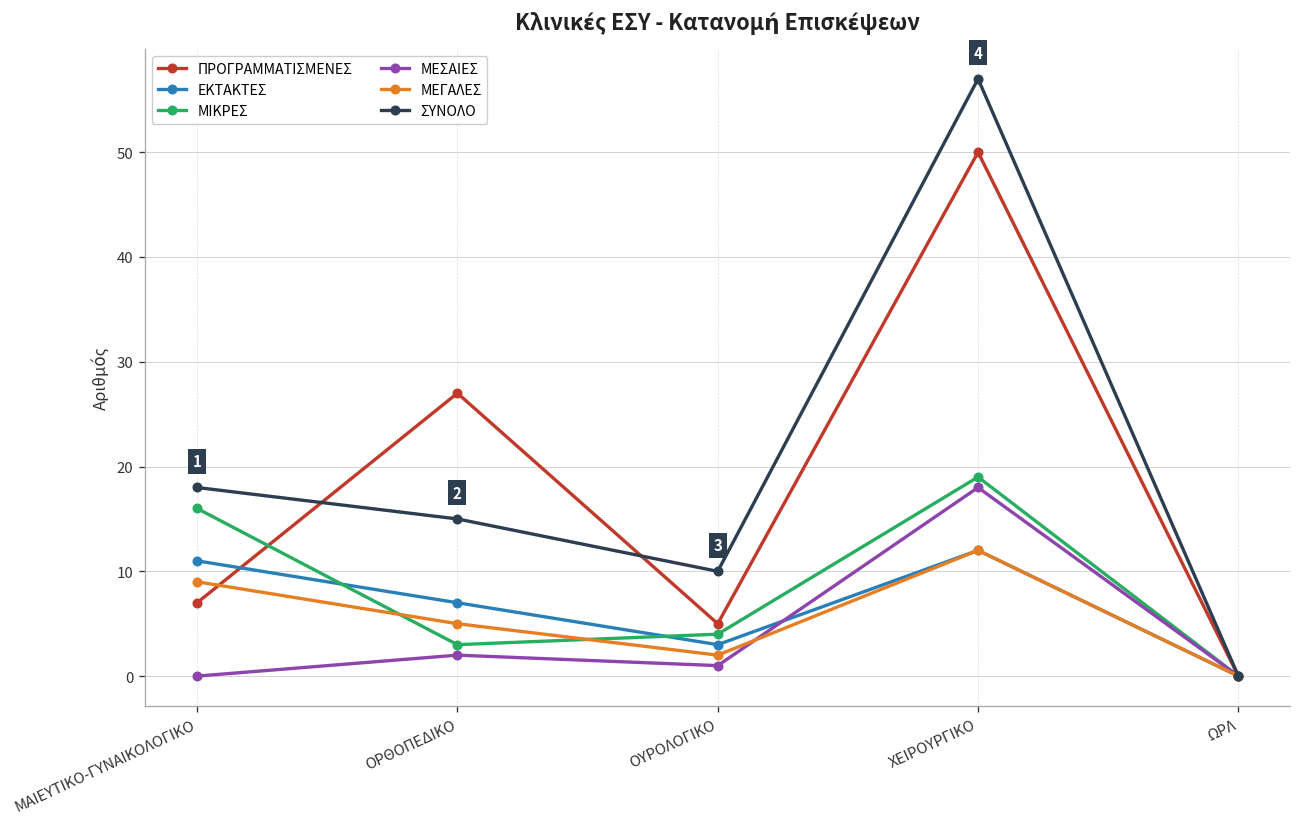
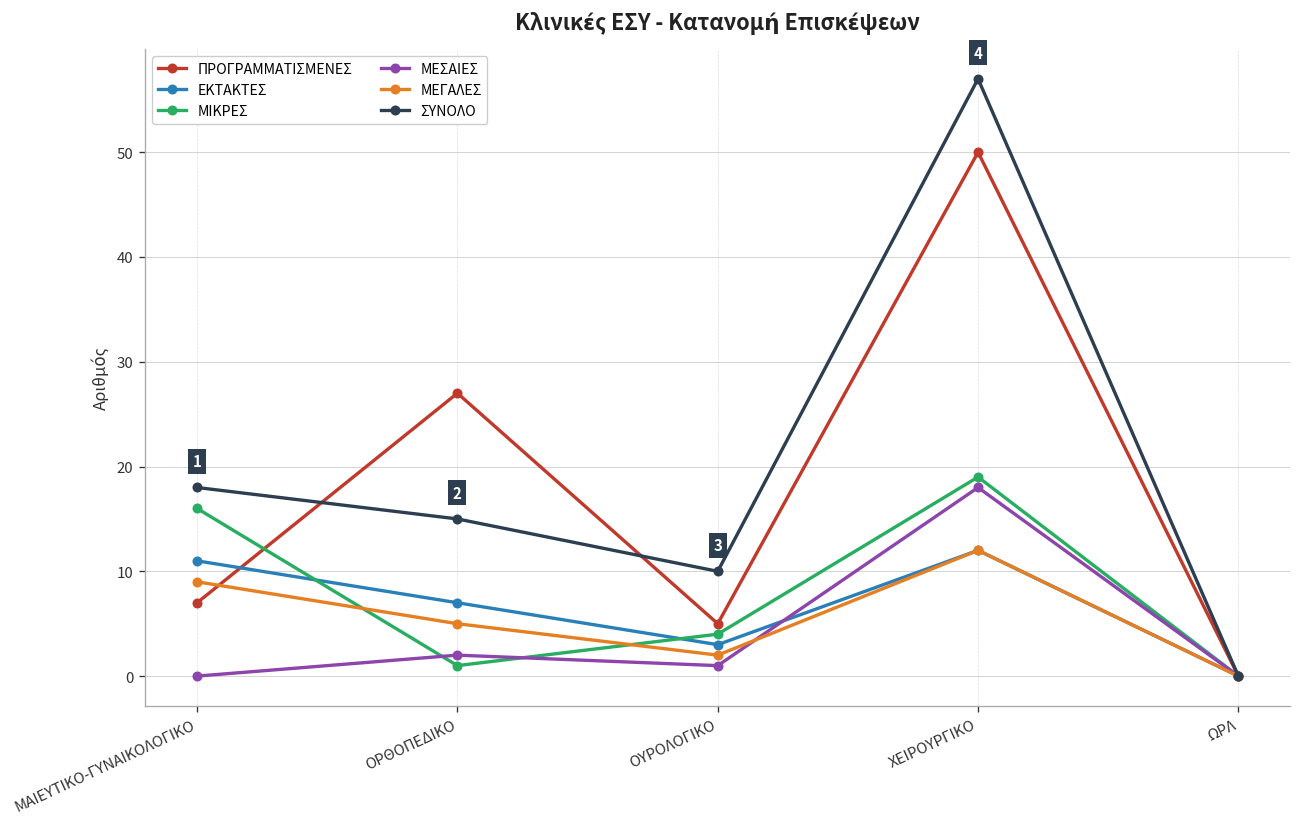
ΜΙΚΡΕΣ, ΟΡΘΟΠΕΔΙΚΟ: 3 -> 1
